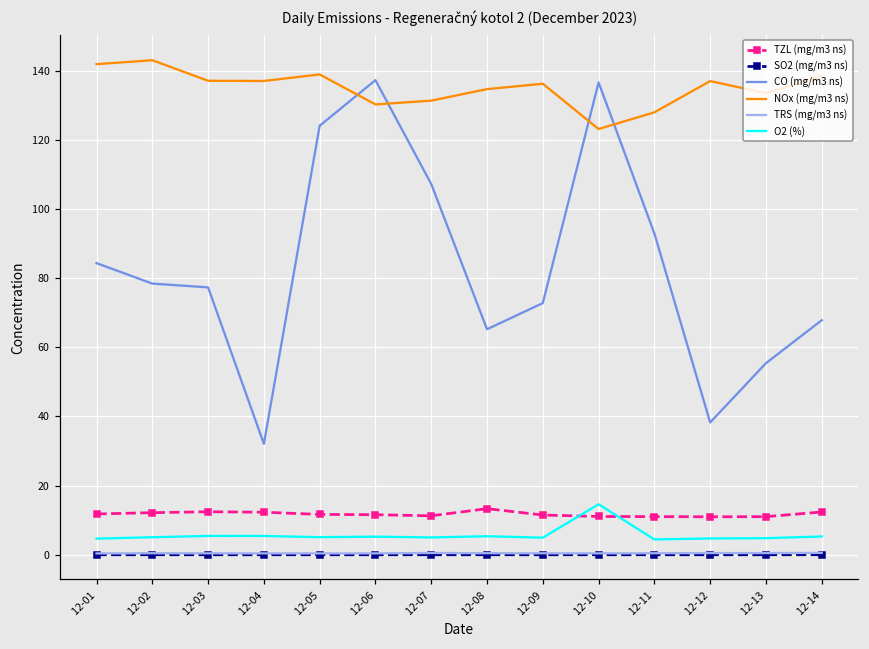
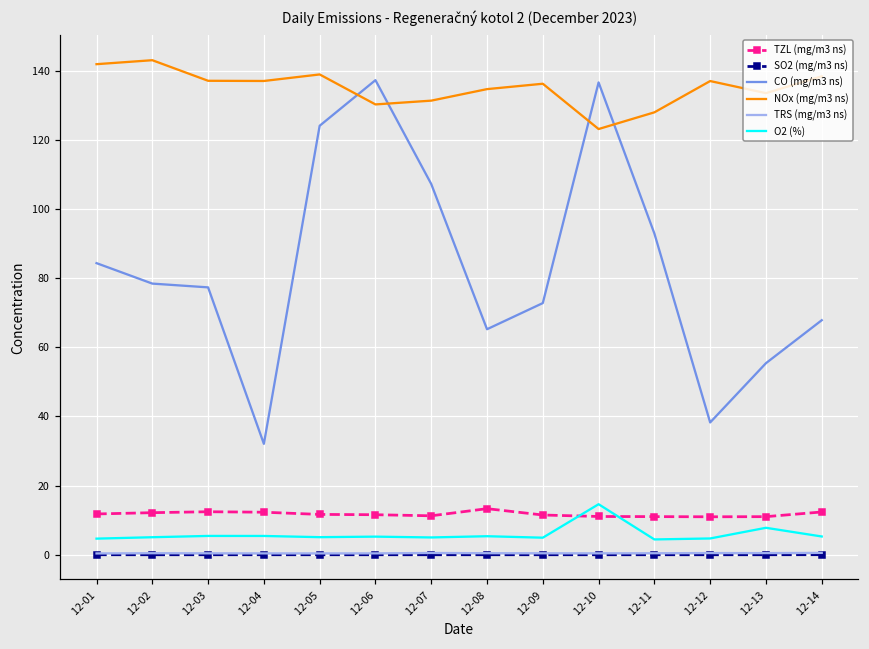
O2 (%), 12-13: 5 -> 8
